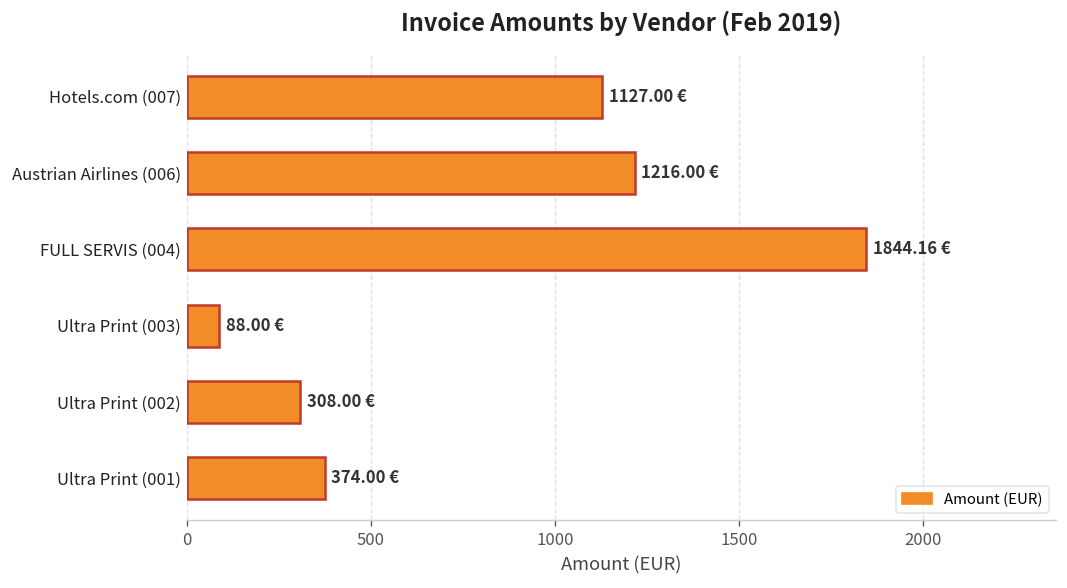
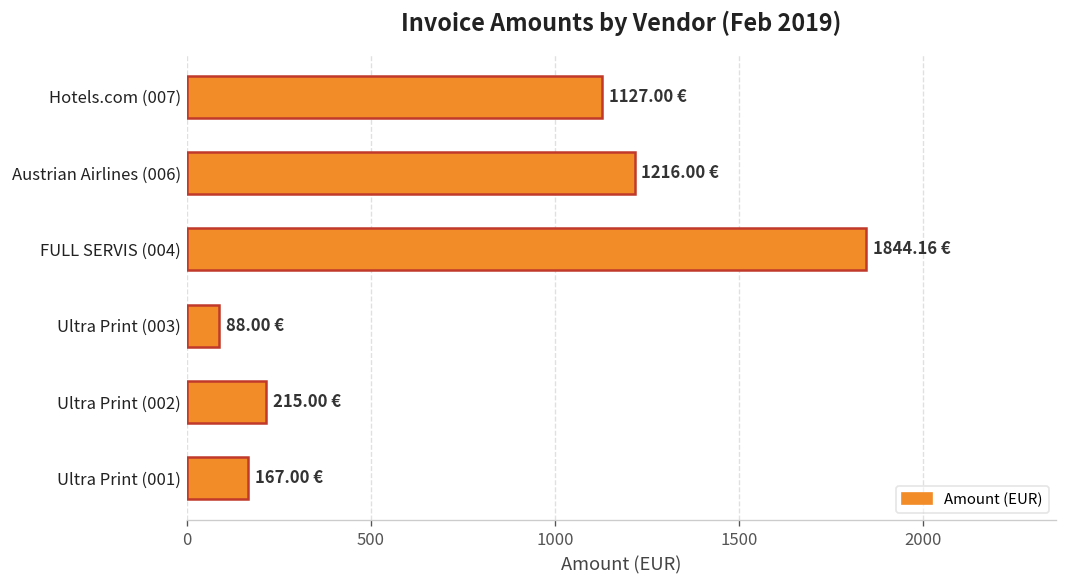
Ultra Print (002): 308.00 -> 215.00
Ultra Print (001): 374.00 -> 167.00
